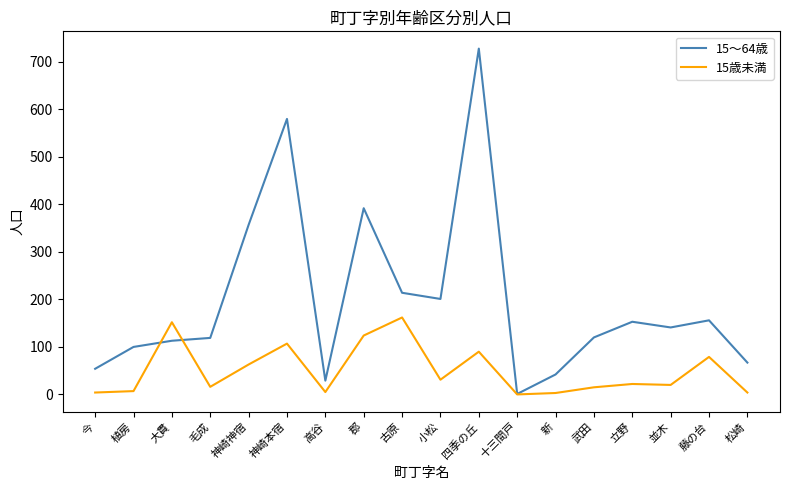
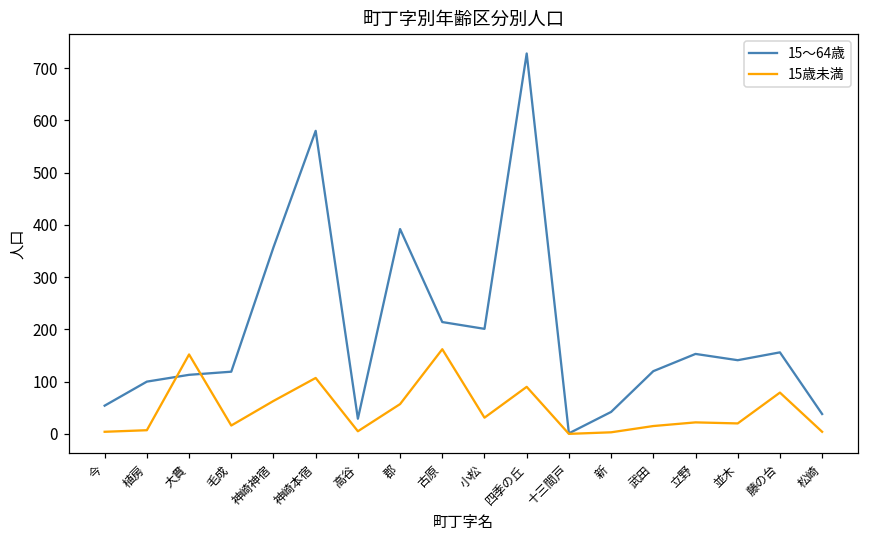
15歳未満, 郡: 120 -> 60
15～64歳, 松崎: 70 -> 40
